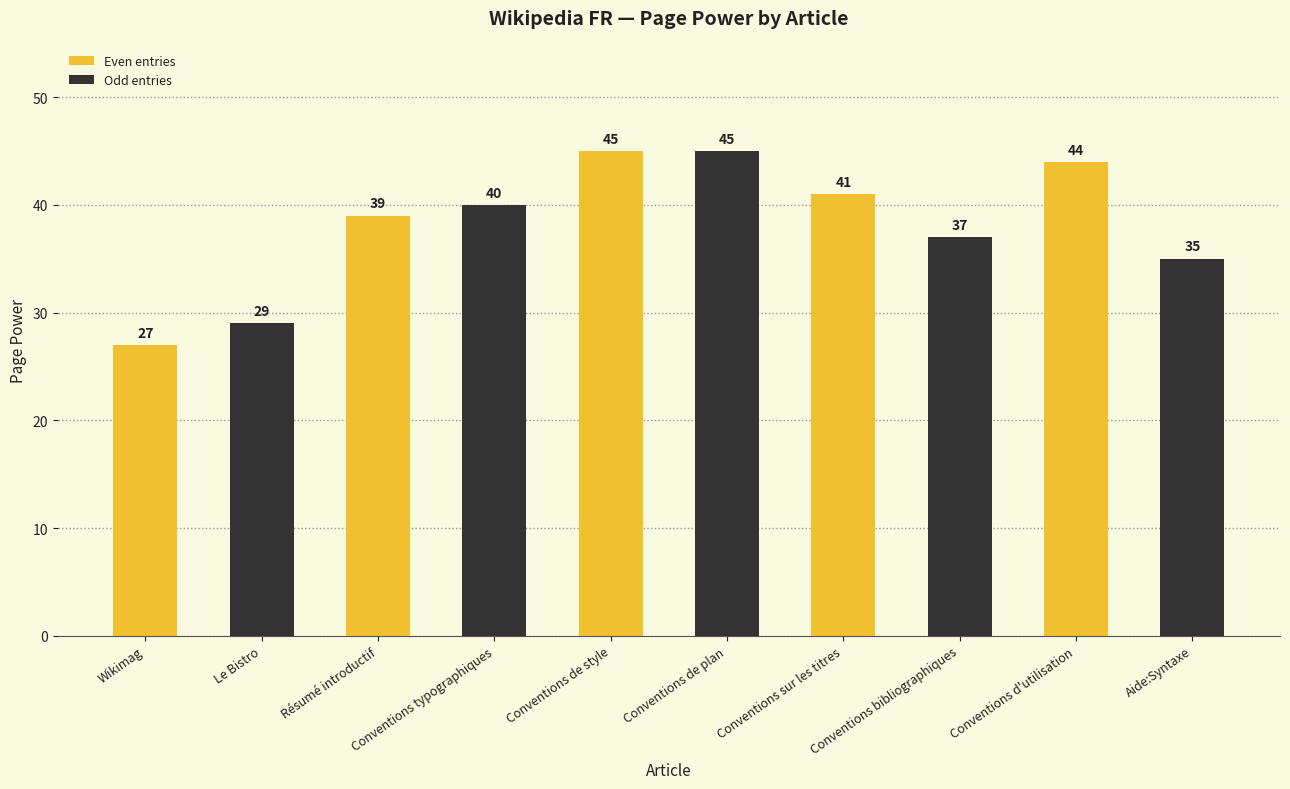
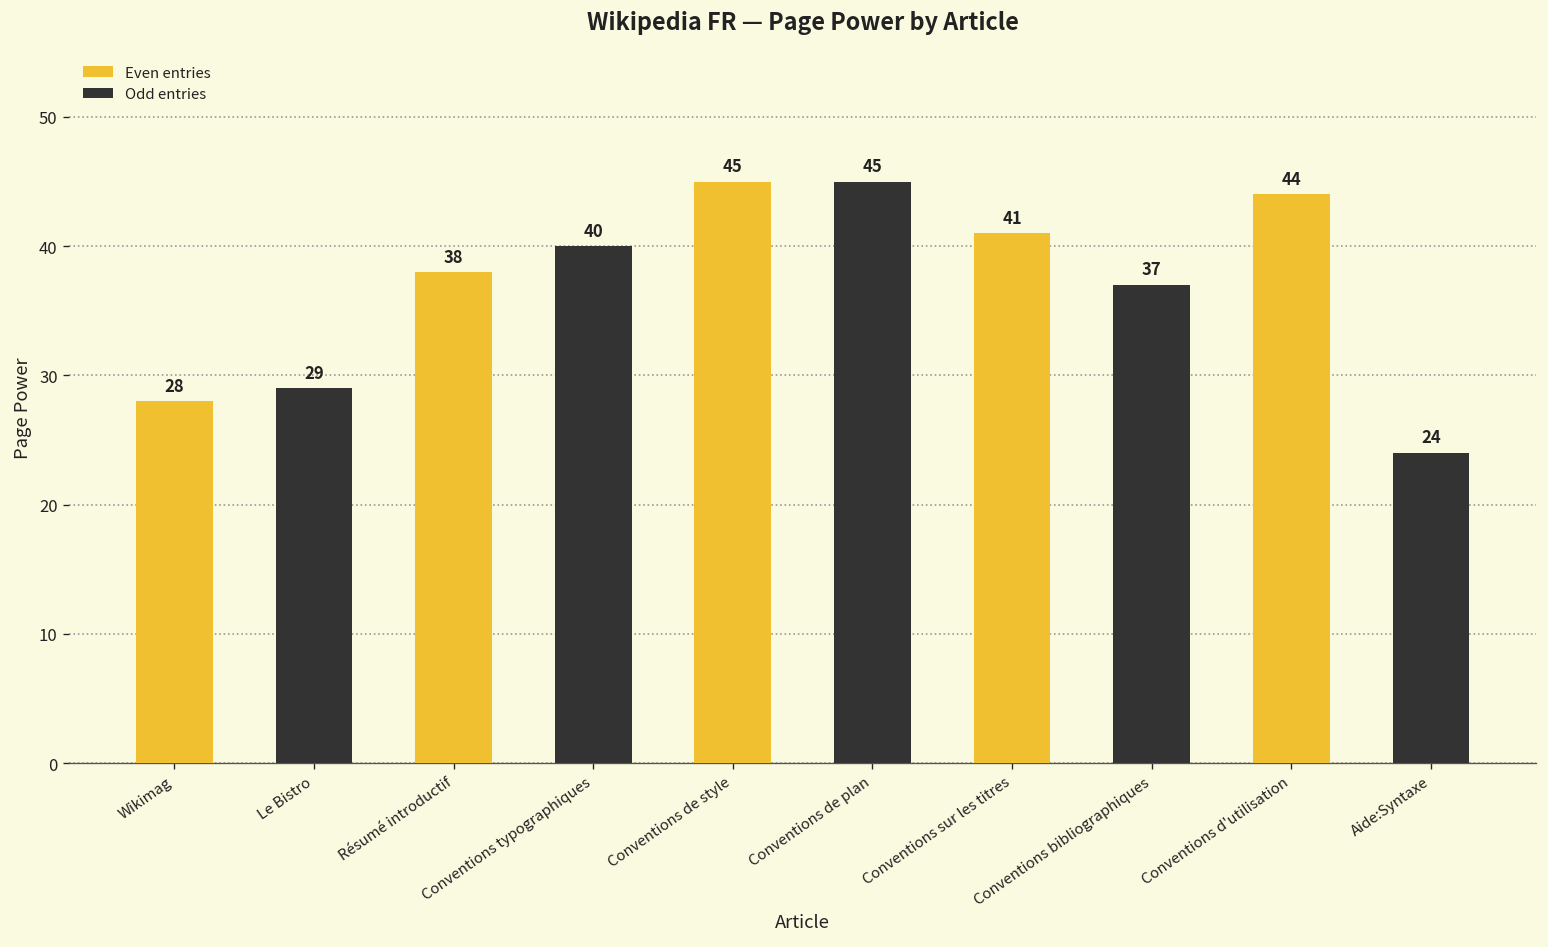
Wikimag: 27 -> 28
Résumé introductif: 39 -> 38
Aide:Syntaxe: 35 -> 24
